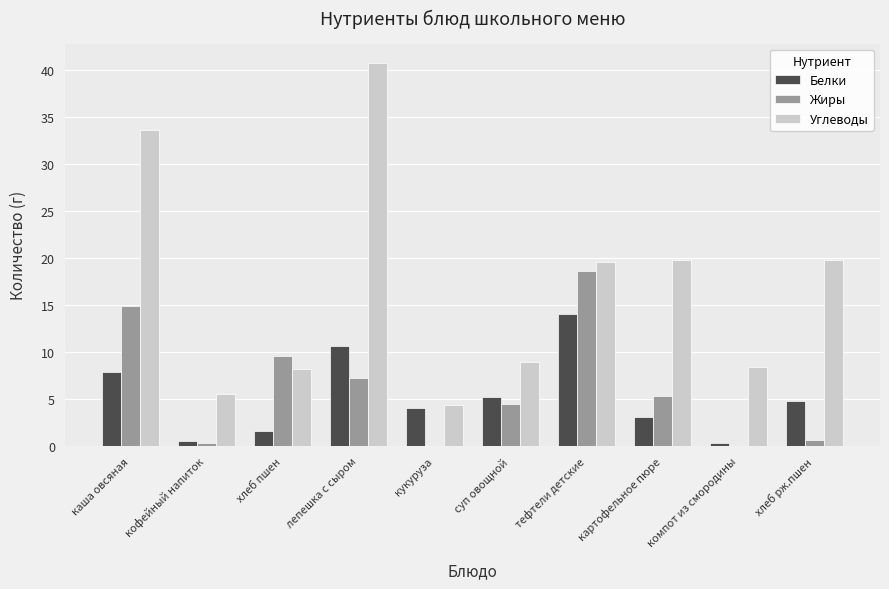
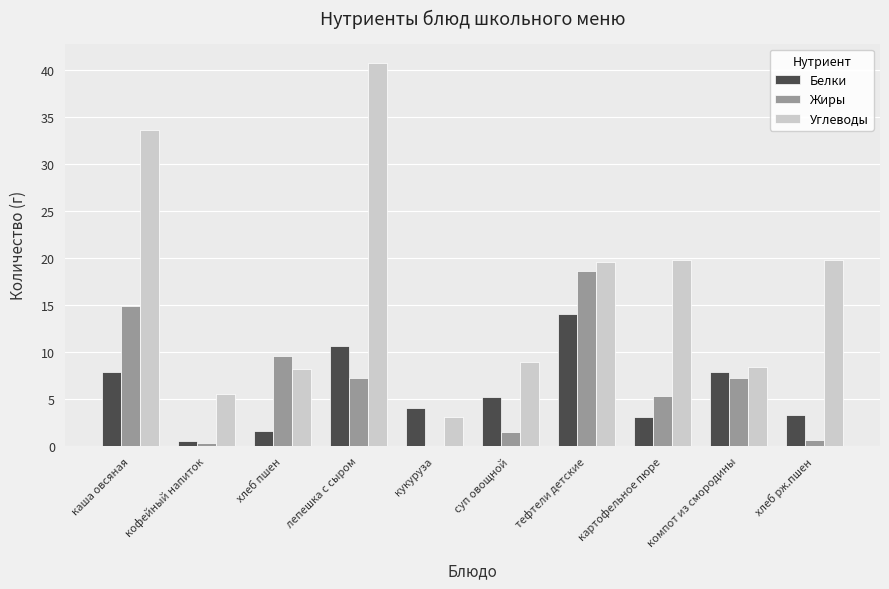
Углеводы, кукуруза: 4 -> 3
Жиры, суп овощной: 5 -> 2
Белки, компот из смородины: 0 -> 8
Жиры, компот из смородины: 0 -> 7
Белки, хлеб рж.пшен: 5 -> 3
